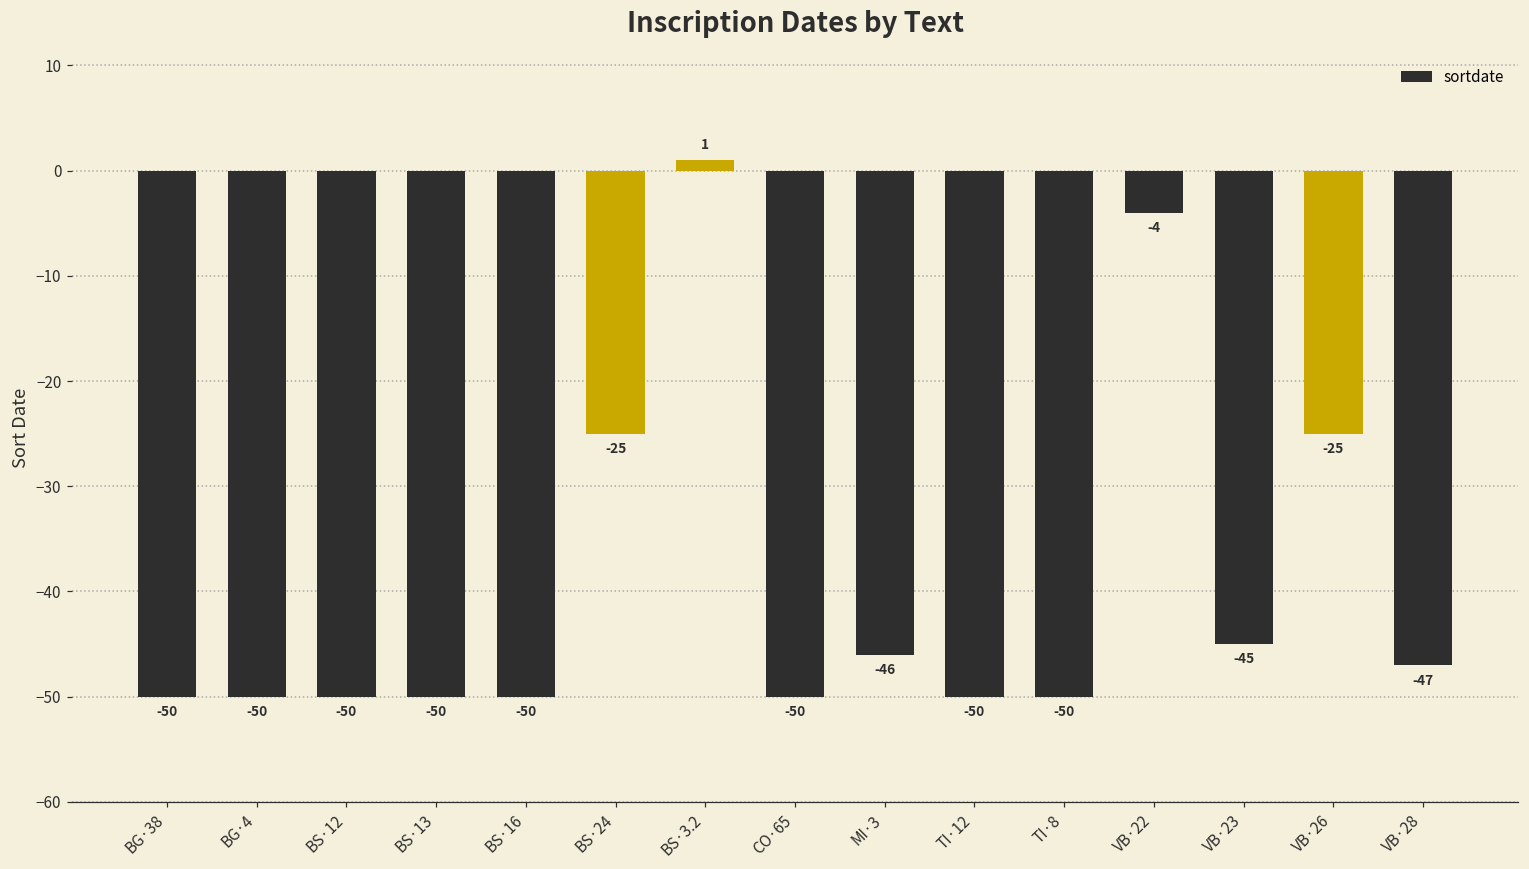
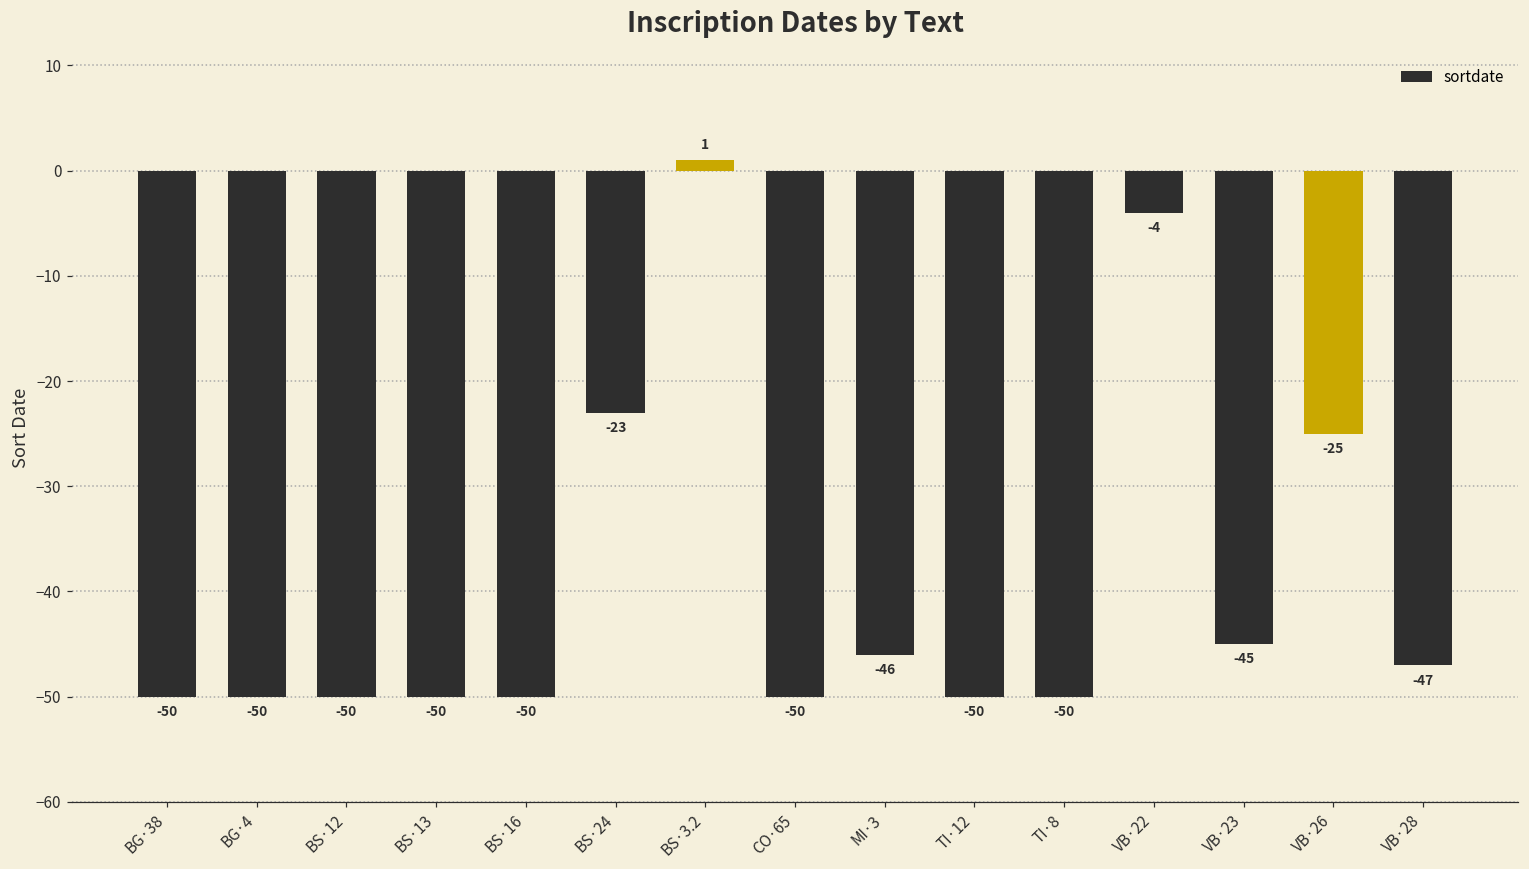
BS·24: -25 -> -23
